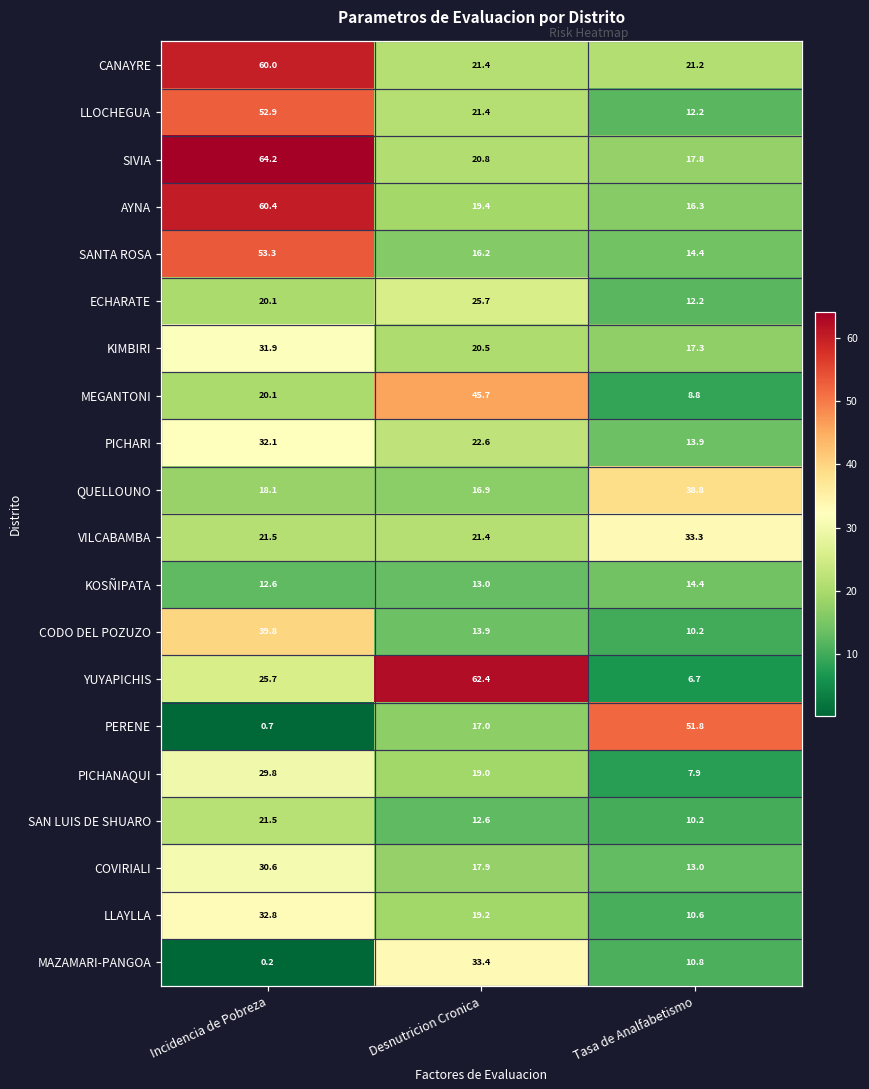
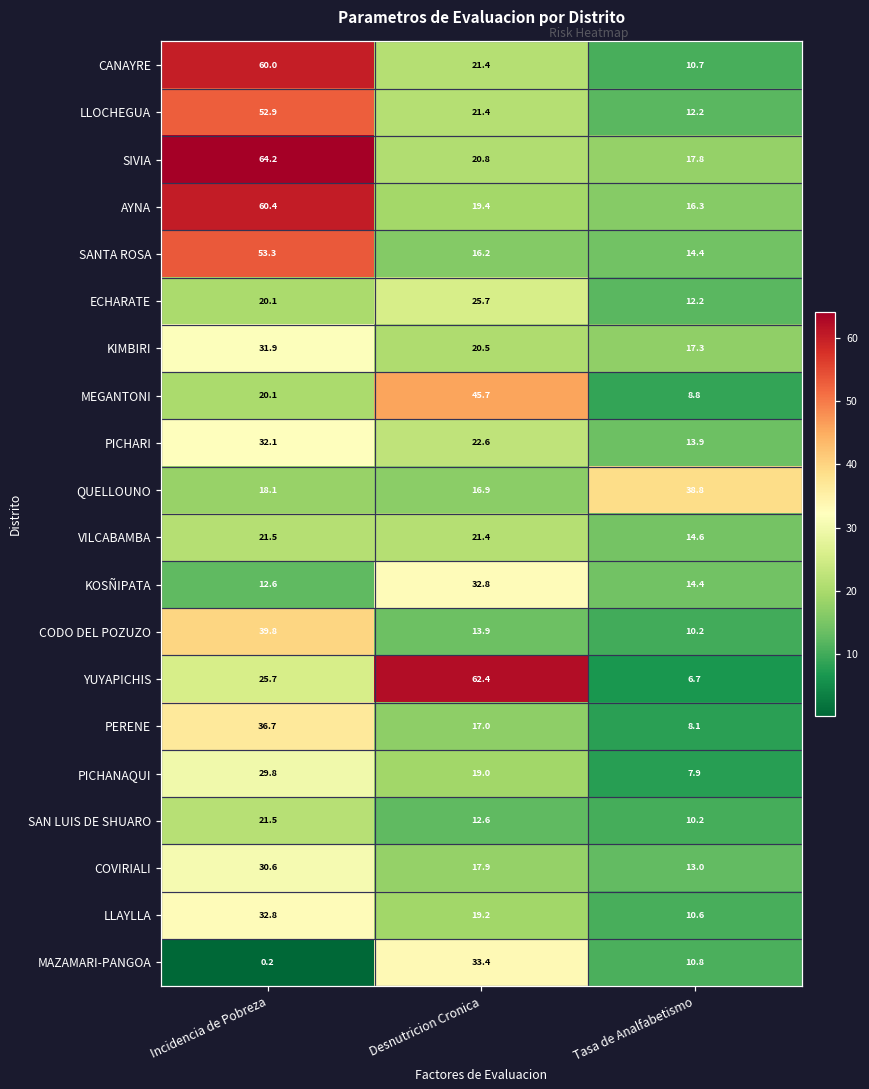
CANAYRE, Tasa de Analfabetismo: 21.2 -> 10.7
VILCABAMBA, Tasa de Analfabetismo: 33.3 -> 14.6
KOSÑIPATA, Desnutricion Cronica: 13.0 -> 32.8
PERENE, Incidencia de Pobreza: 0.7 -> 36.7
PERENE, Tasa de Analfabetismo: 51.8 -> 8.1
